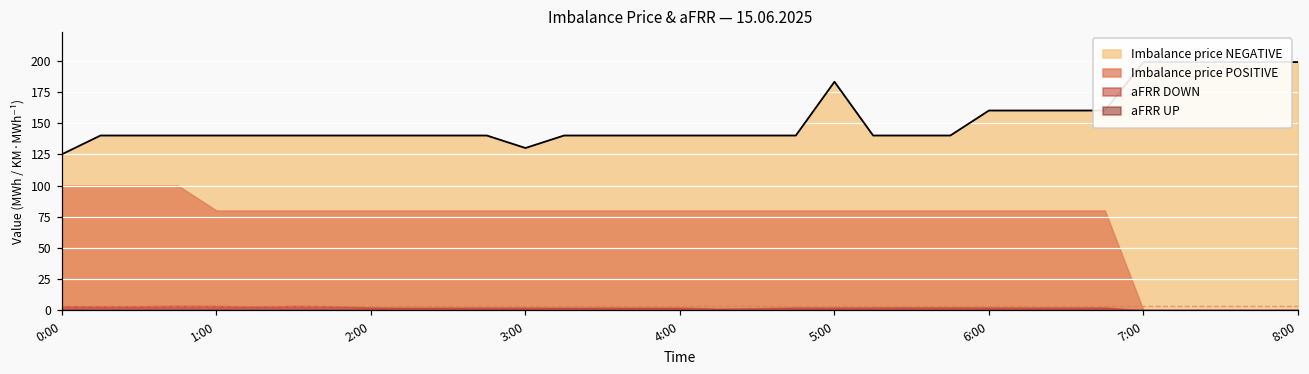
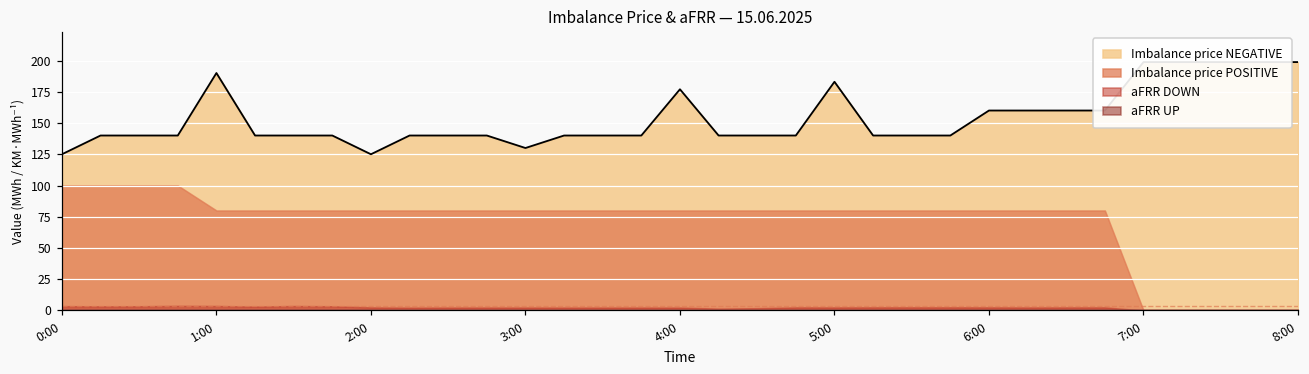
Imbalance price NEGATIVE, 1:00: 140 -> 190
Imbalance price NEGATIVE, 2:00: 140 -> 125
Imbalance price NEGATIVE, 4:00: 140 -> 177
